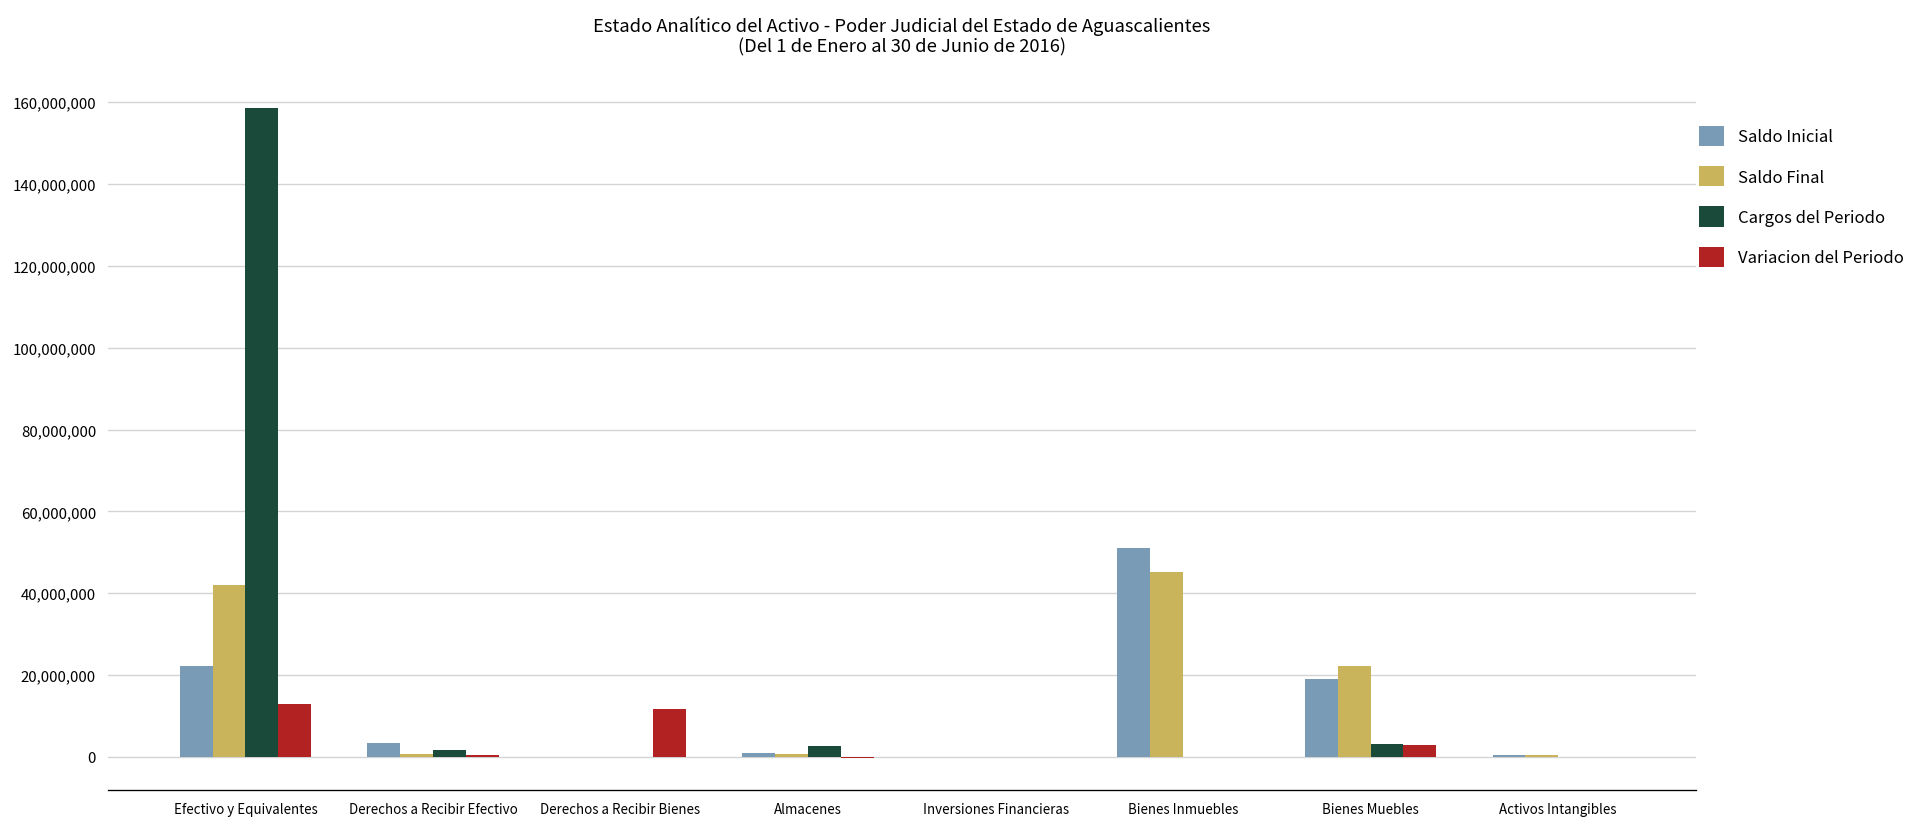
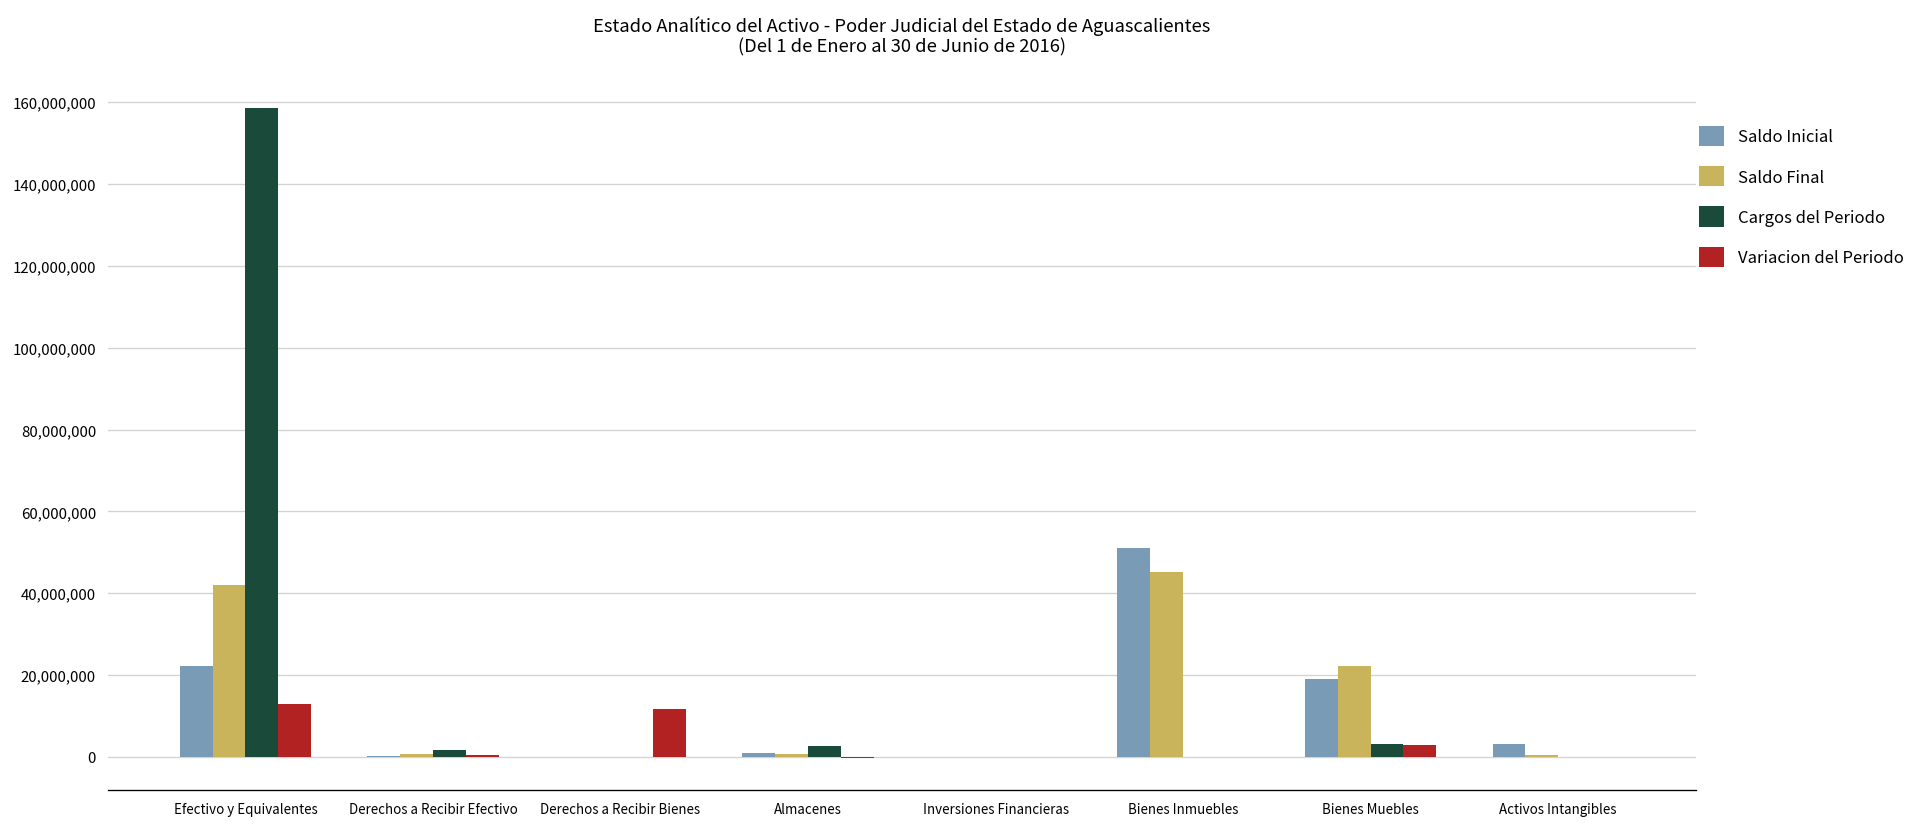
Saldo Inicial, Derechos a Recibir Efectivo: 3,000,000 -> 0
Saldo Inicial, Activos Intangibles: 1,000,000 -> 3,000,000
